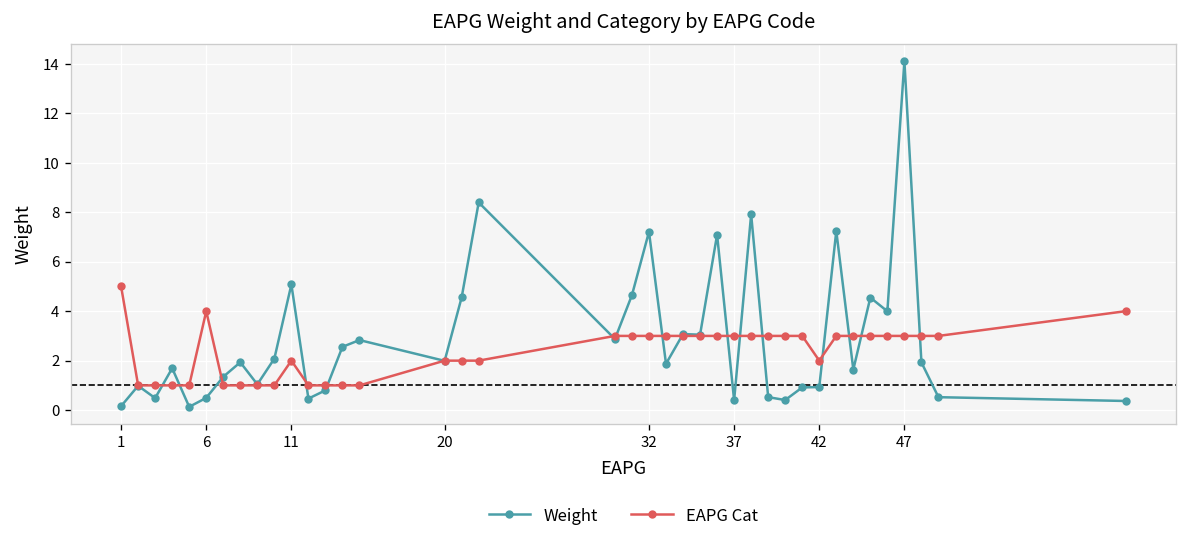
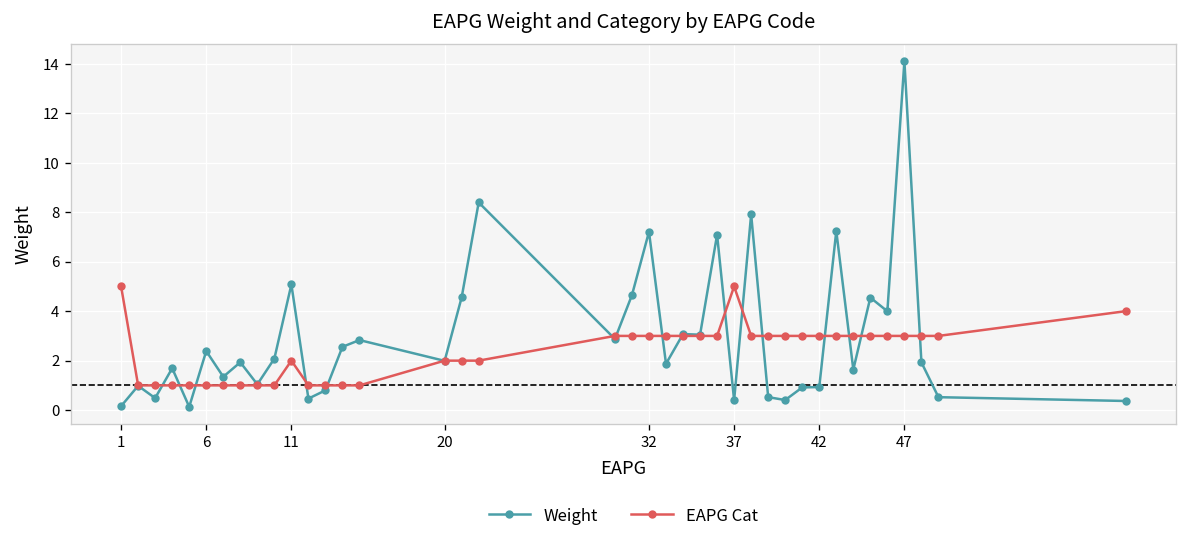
Weight, 6: 0.5 -> 2.4
EAPG Cat, 6: 4 -> 1
EAPG Cat, 37: 3 -> 5
EAPG Cat, 42: 2 -> 3
